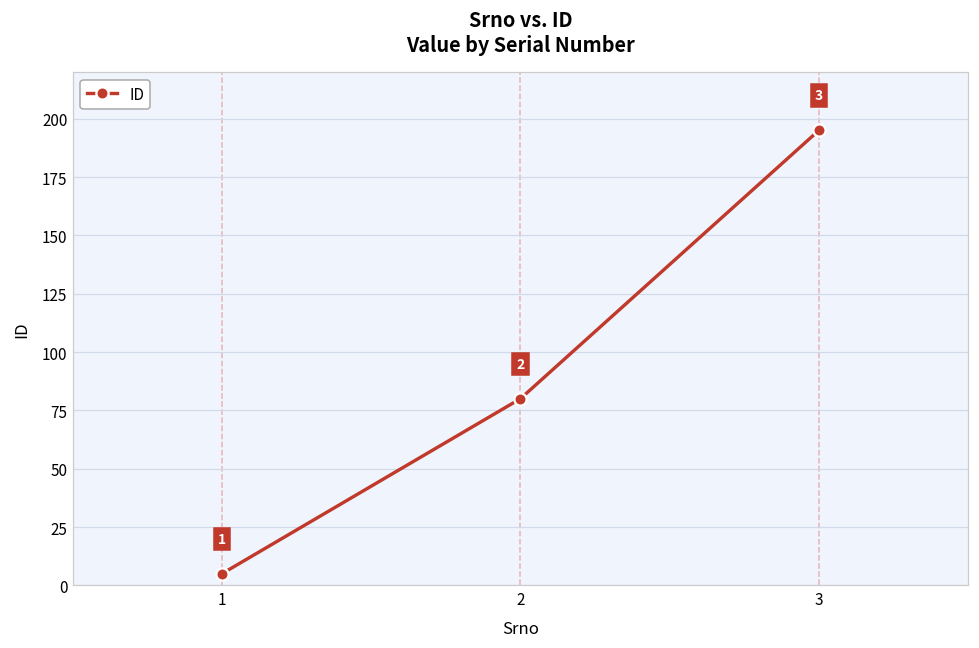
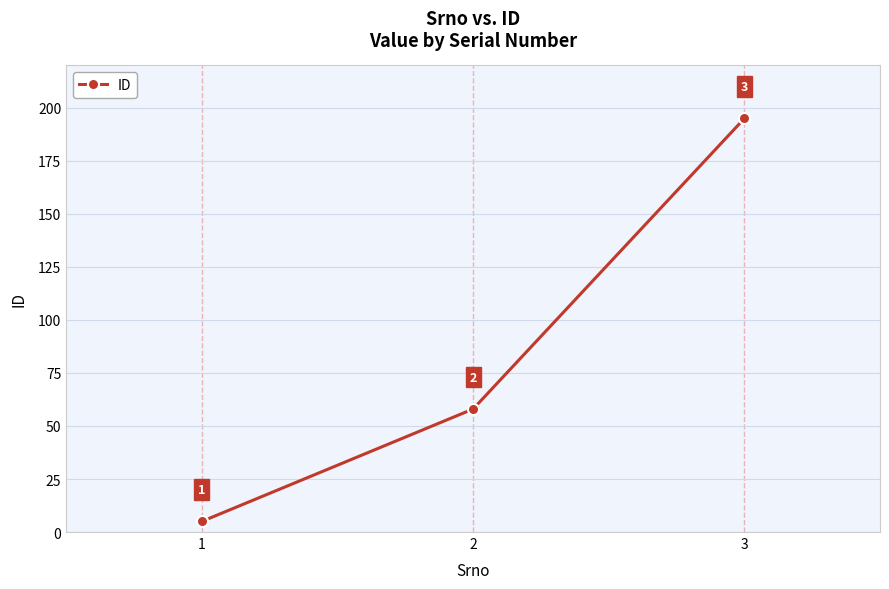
2: 80 -> 58
